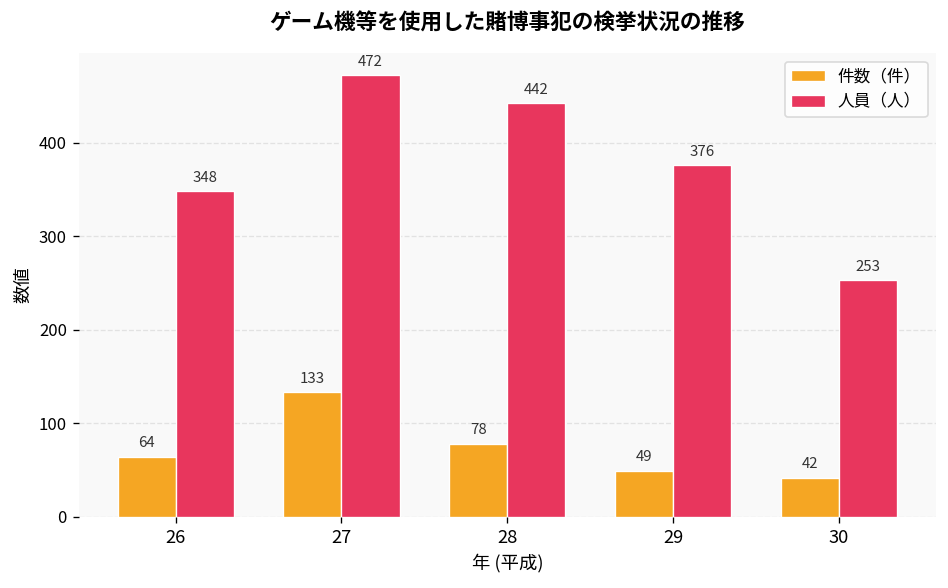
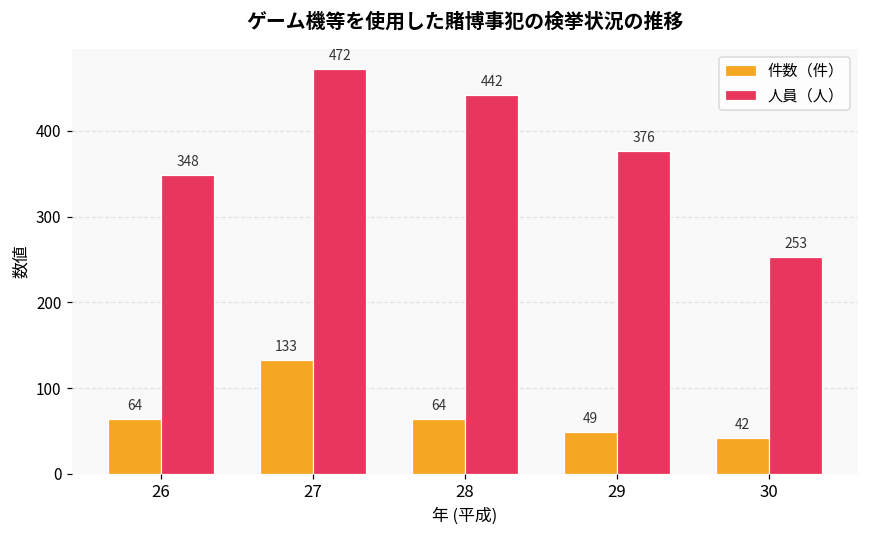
件数（件）, 28: 78 -> 64
